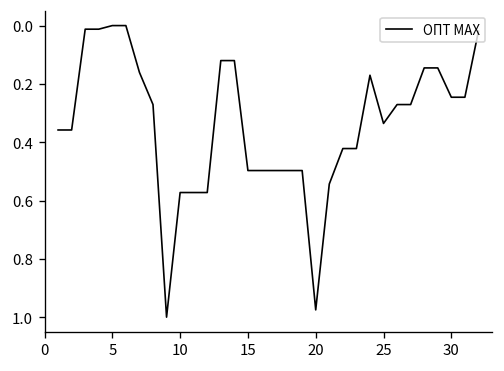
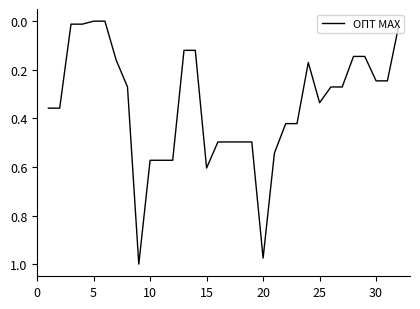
15: 0.50 -> 0.60
